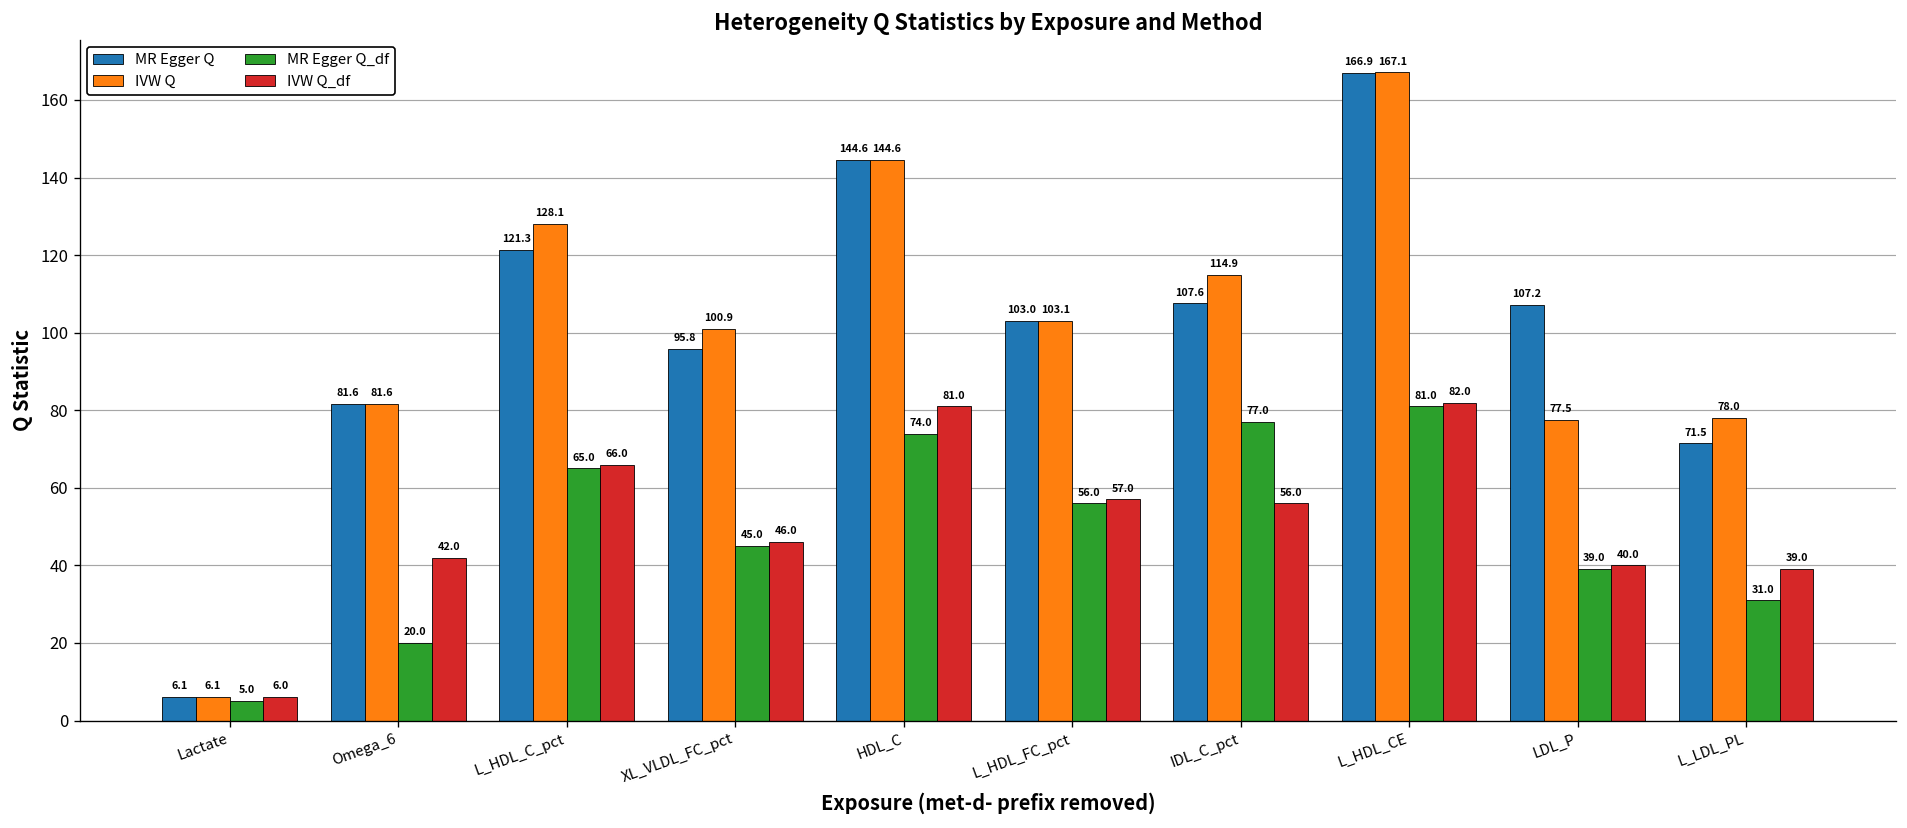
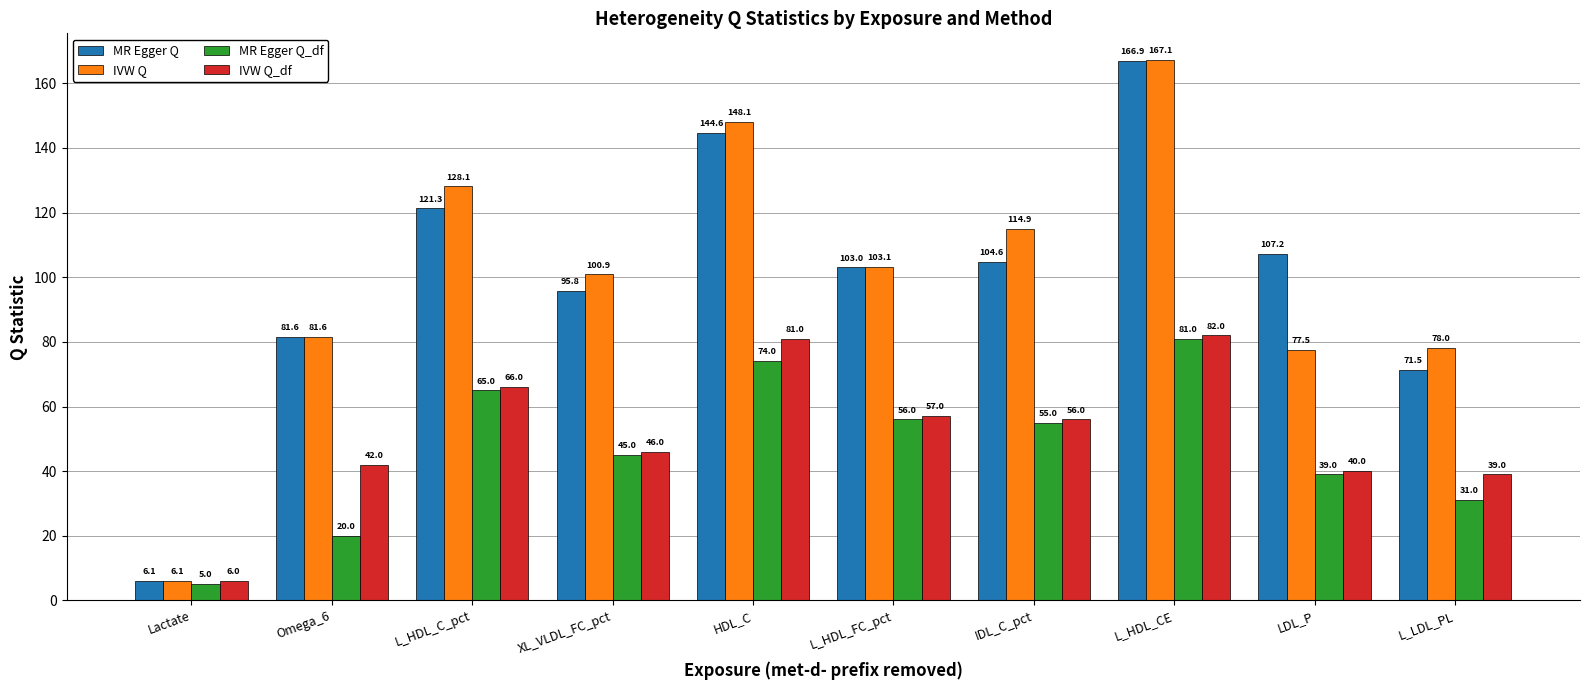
IVW Q, HDL_C: 144.6 -> 148.1
MR Egger Q, IDL_C_pct: 107.6 -> 104.6
MR Egger Q_df, IDL_C_pct: 77.0 -> 55.0
